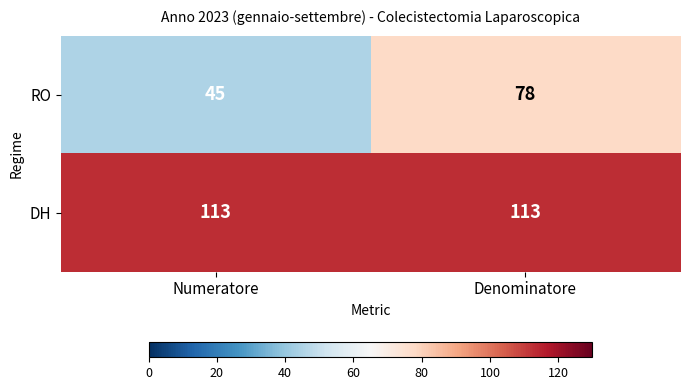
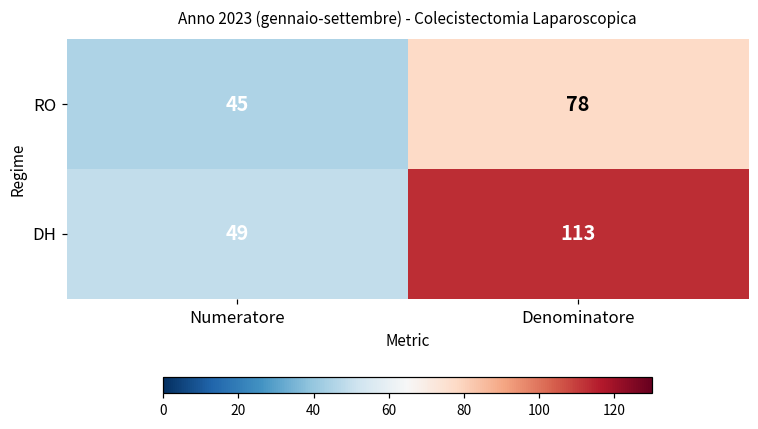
DH, Numeratore: 113 -> 49
